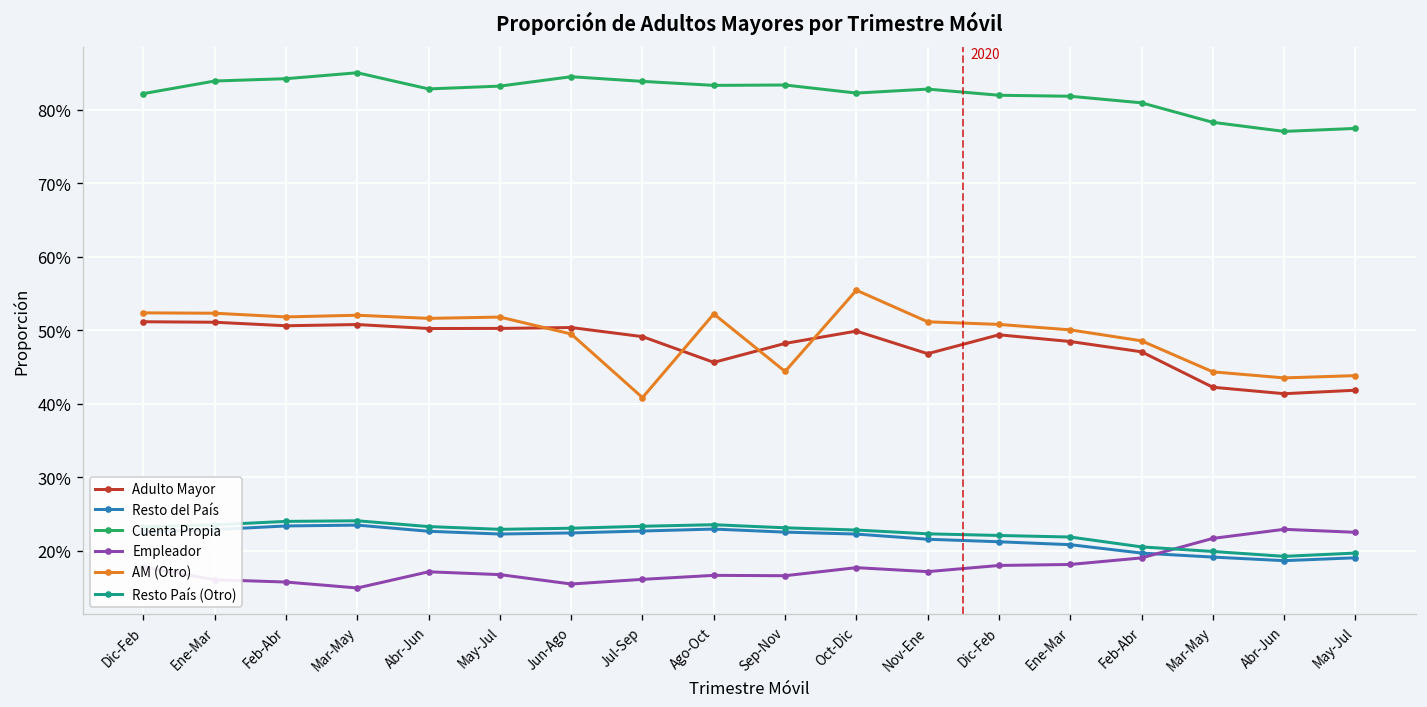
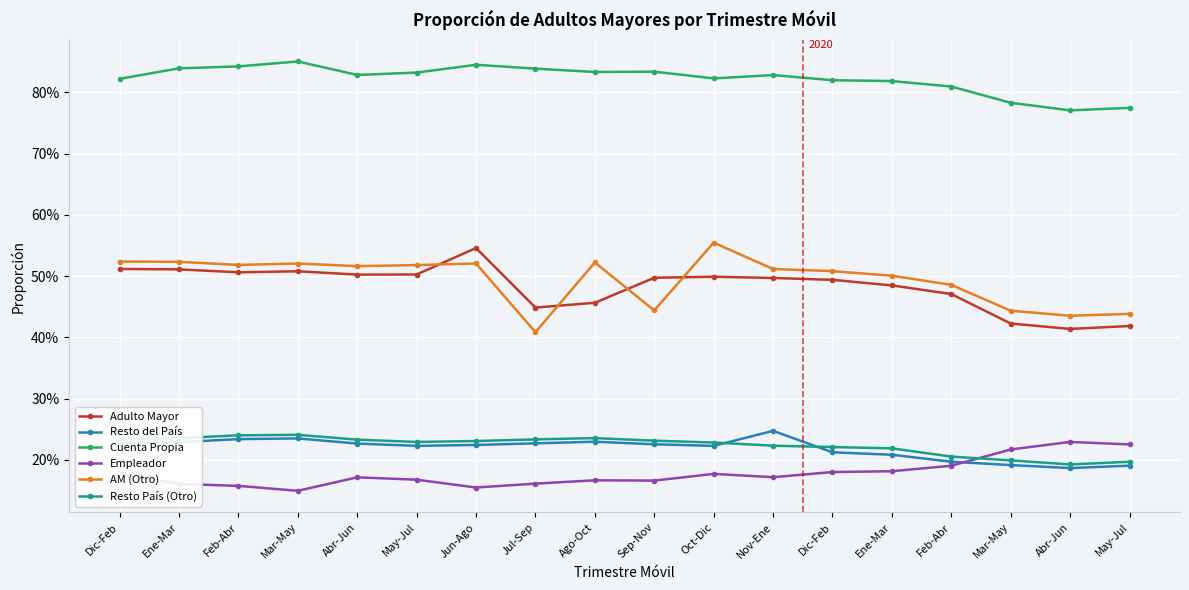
Adulto Mayor, Jun-Ago: 50% -> 55%
AM (Otro), Jun-Ago: 50% -> 52%
Adulto Mayor, Jul-Sep: 49% -> 45%
Adulto Mayor, Sep-Nov: 48% -> 50%
Adulto Mayor, Nov-Ene: 47% -> 50%
Resto del País, Nov-Ene: 22% -> 25%
